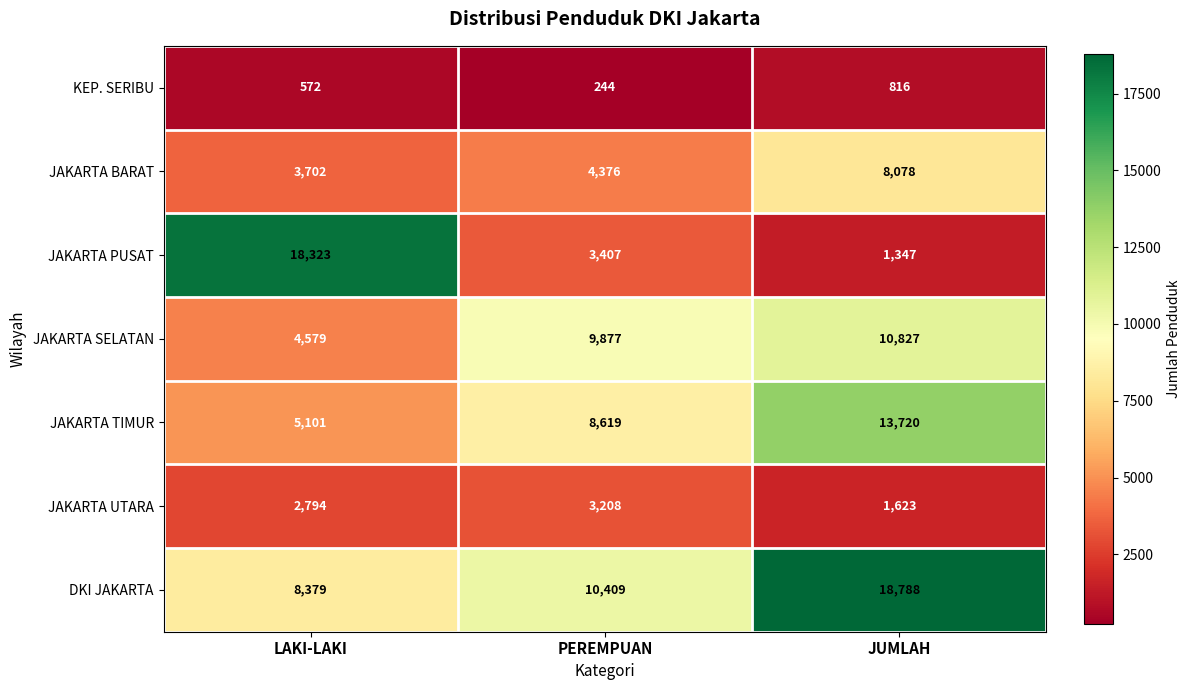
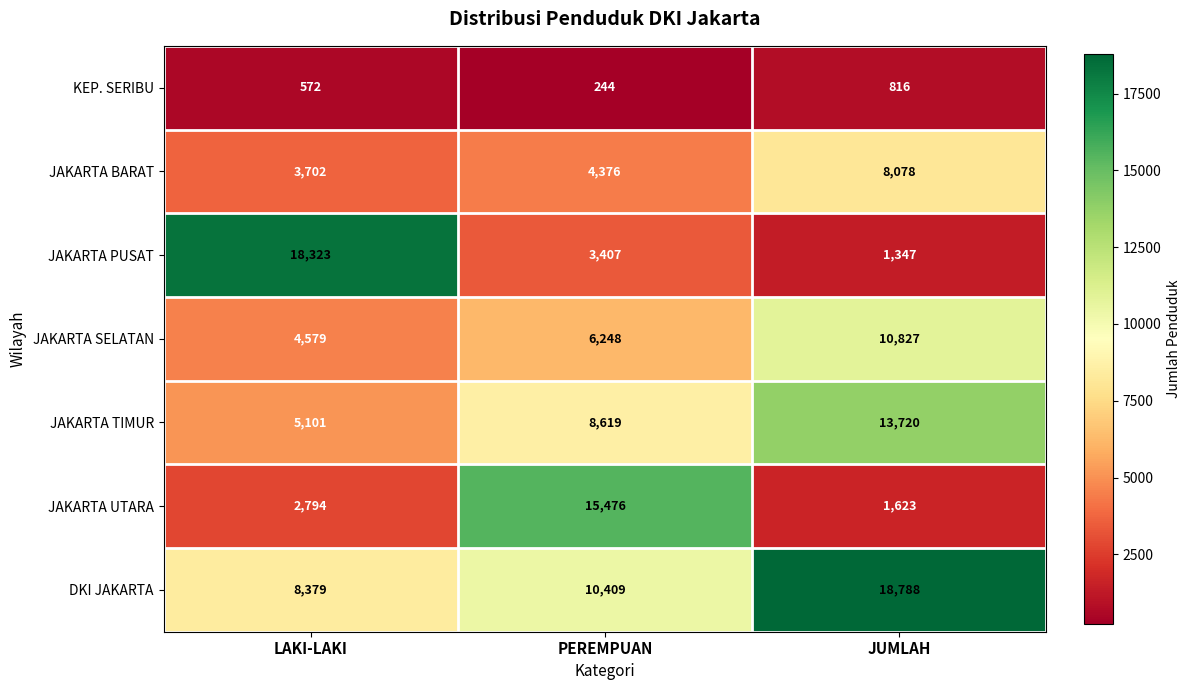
JAKARTA SELATAN, PEREMPUAN: 9,877 -> 6,248
JAKARTA UTARA, PEREMPUAN: 3,208 -> 15,476
